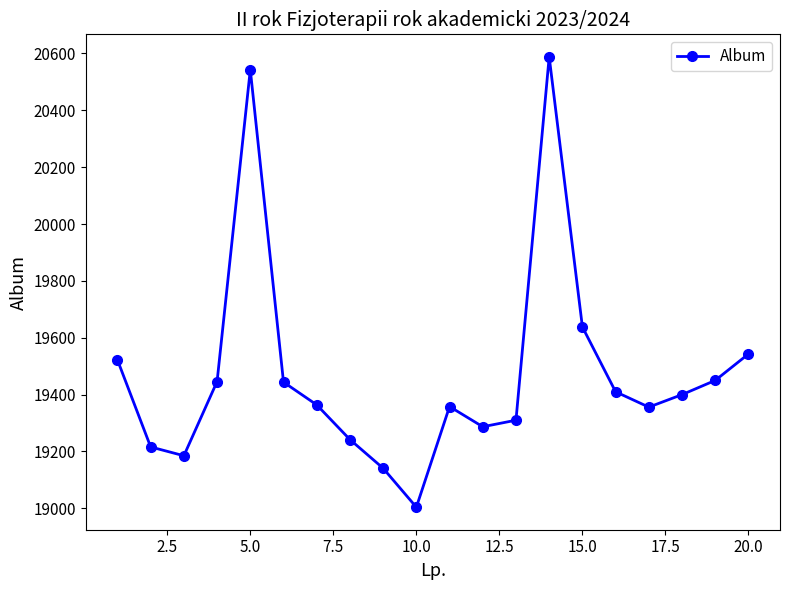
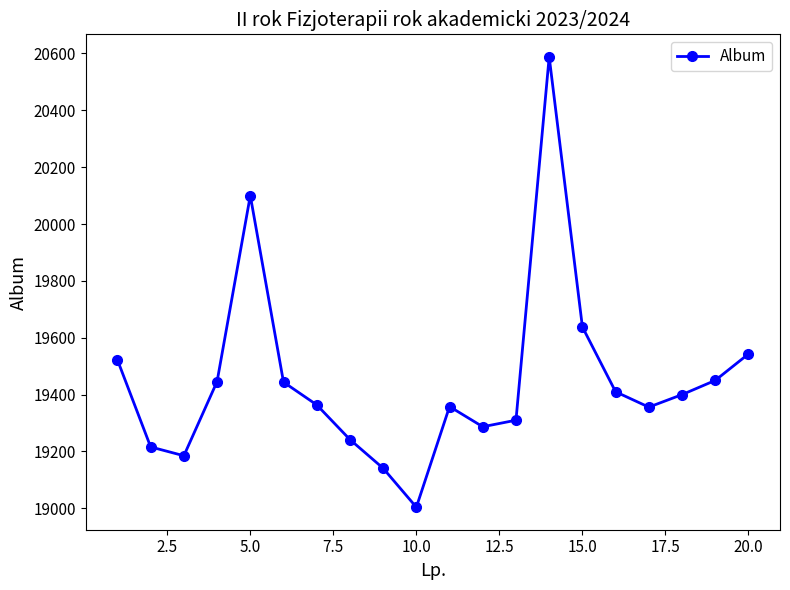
5.0: 20540 -> 20100
